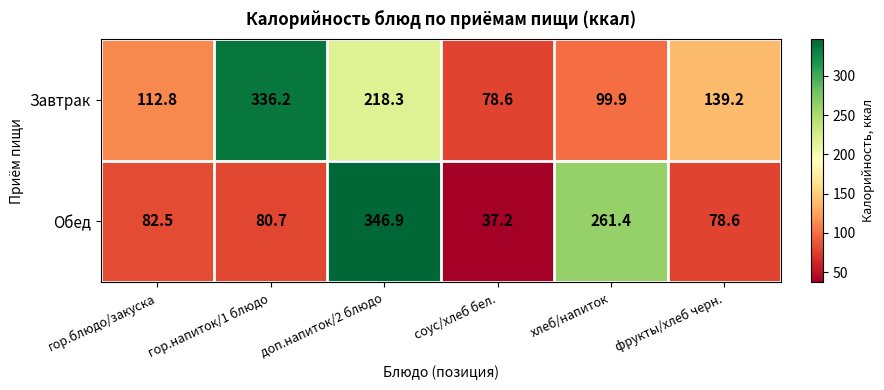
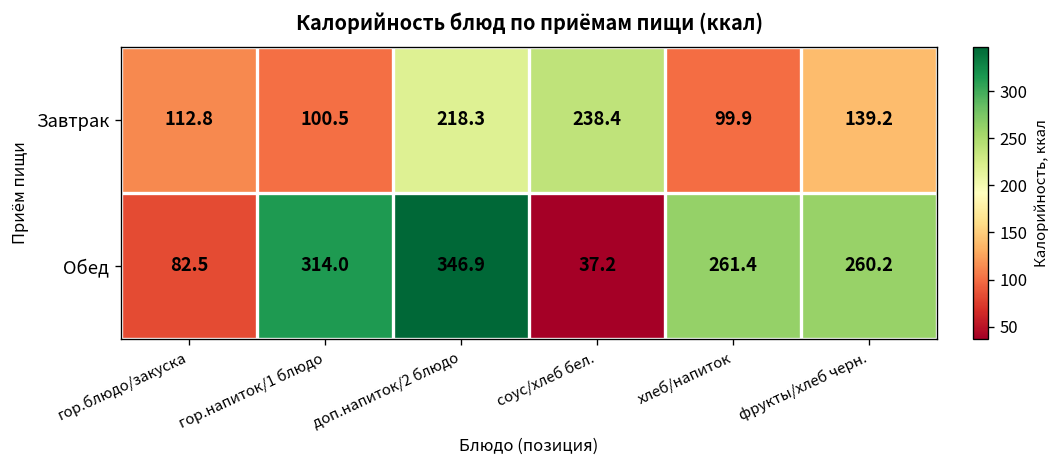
Завтрак, гор.напиток/1 блюдо: 336.2 -> 100.5
Завтрак, соус/хлеб бел.: 78.6 -> 238.4
Обед, гор.напиток/1 блюдо: 80.7 -> 314.0
Обед, фрукты/хлеб черн.: 78.6 -> 260.2
